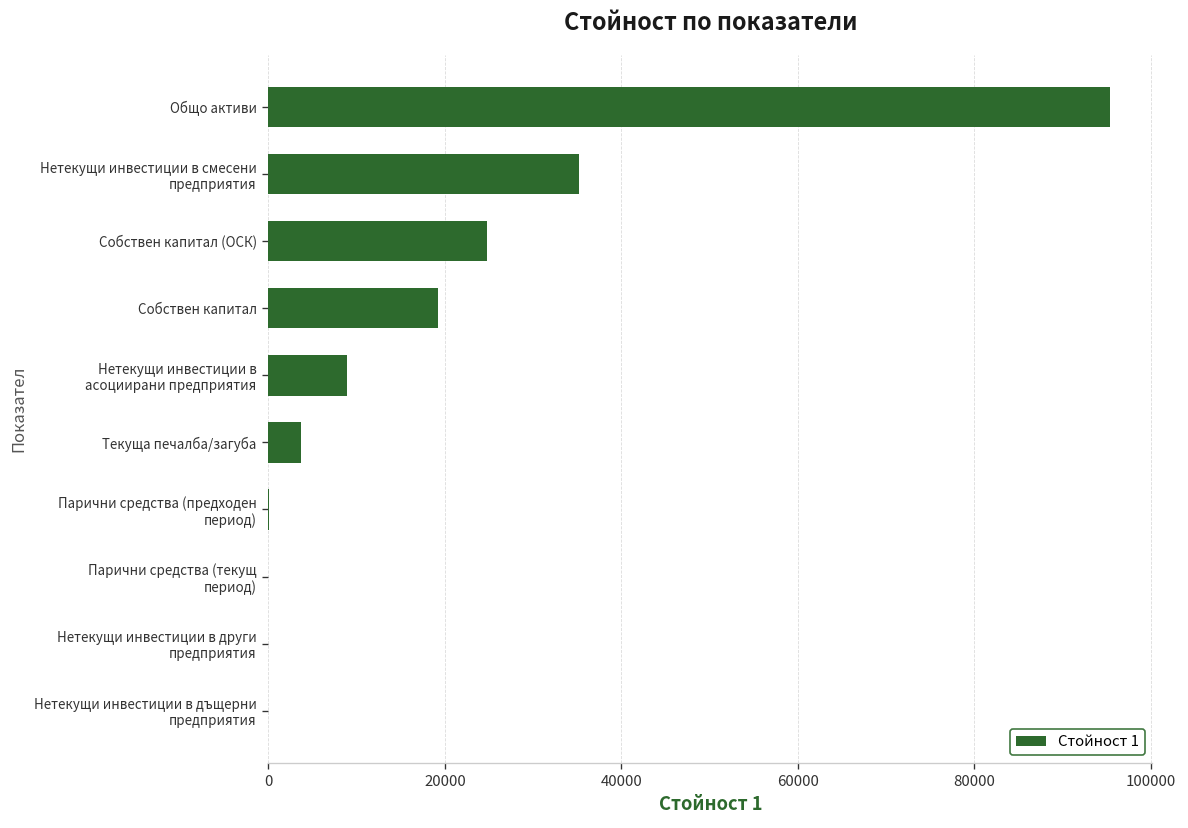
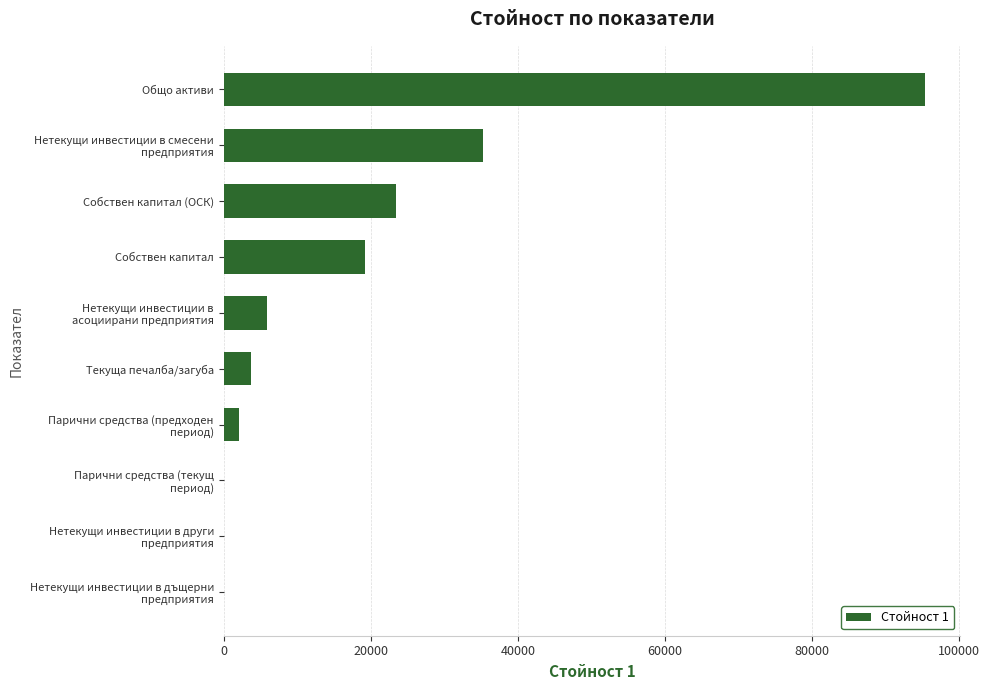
Собствен капитал (ОСК): 25000 -> 23000
Нетекущи инвестиции в асоциирани предприятия: 9000 -> 6000
Парични средства (предходен период): 0 -> 2000
